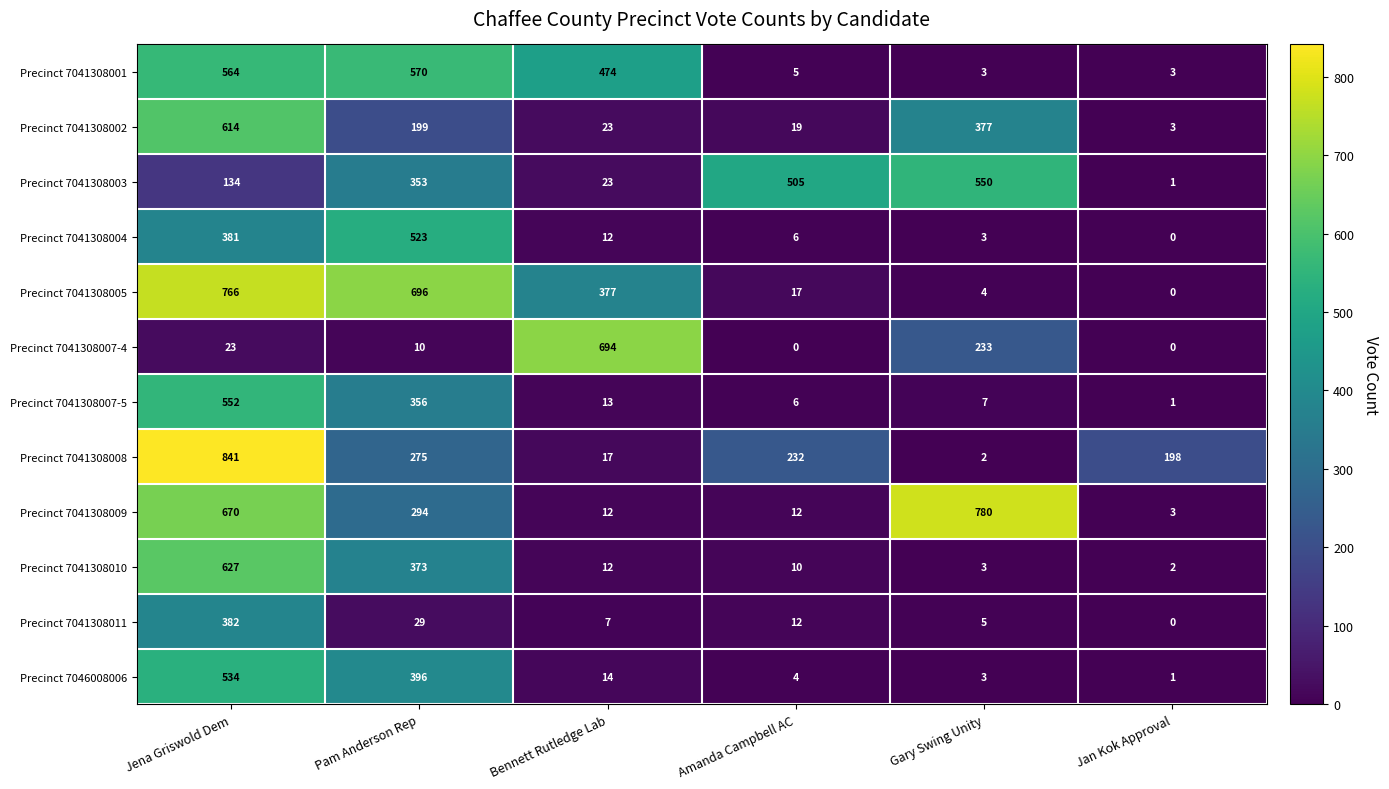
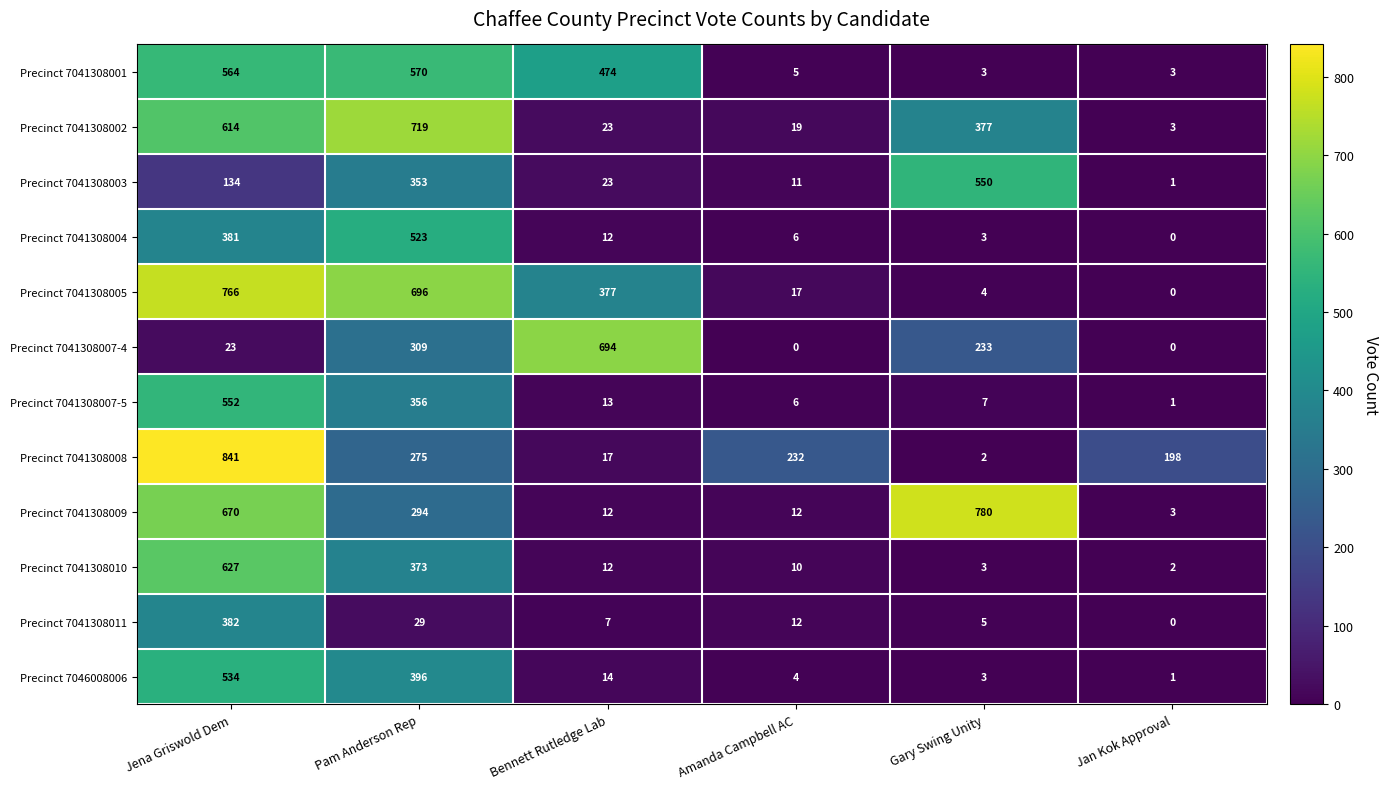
Precinct 7041308002, Pam Anderson Rep: 199 -> 719
Precinct 7041308003, Amanda Campbell AC: 505 -> 11
Precinct 7041308007-4, Pam Anderson Rep: 10 -> 309
